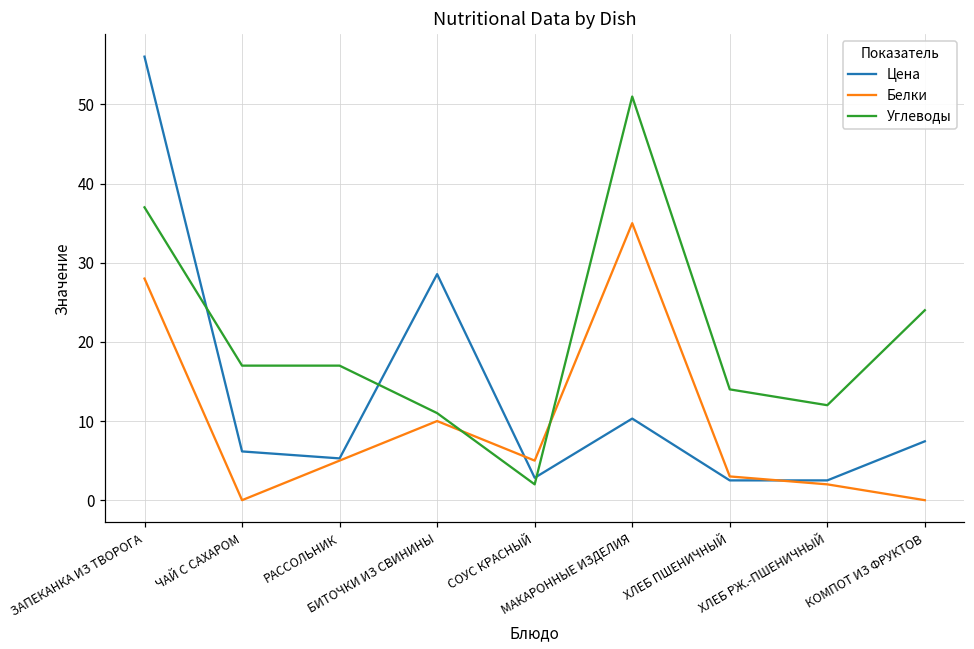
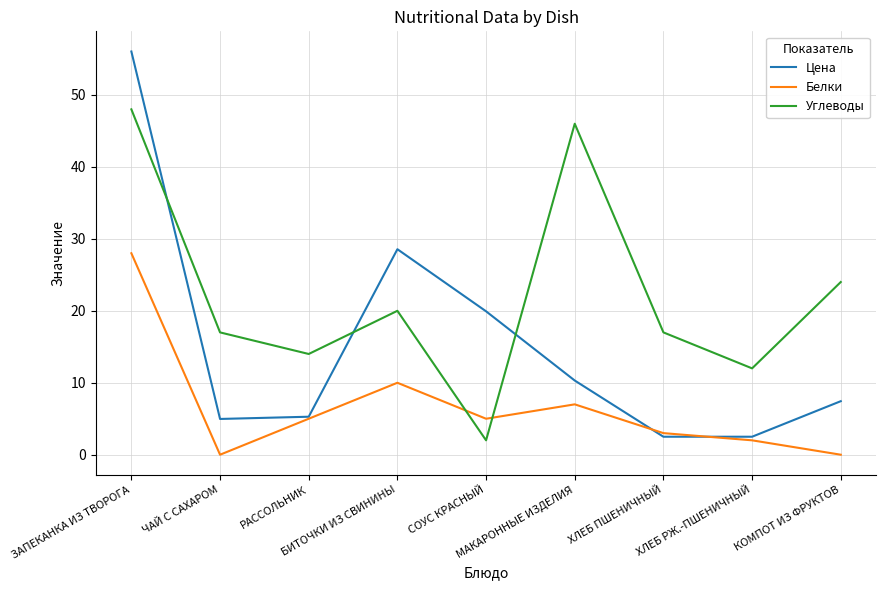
Углеводы, ЗАПЕКАНКА ИЗ ТВОРОГА: 37 -> 48
Цена, ЧАЙ С САХАРОМ: 6 -> 5
Углеводы, РАССОЛЬНИК: 17 -> 14
Углеводы, БИТОЧКИ ИЗ СВИНИНЫ: 11 -> 20
Цена, СОУС КРАСНЫЙ: 3 -> 20
Белки, МАКАРОННЫЕ ИЗДЕЛИЯ: 35 -> 7
Углеводы, МАКАРОННЫЕ ИЗДЕЛИЯ: 51 -> 46
Углеводы, ХЛЕБ ПШЕНИЧНЫЙ: 14 -> 17
